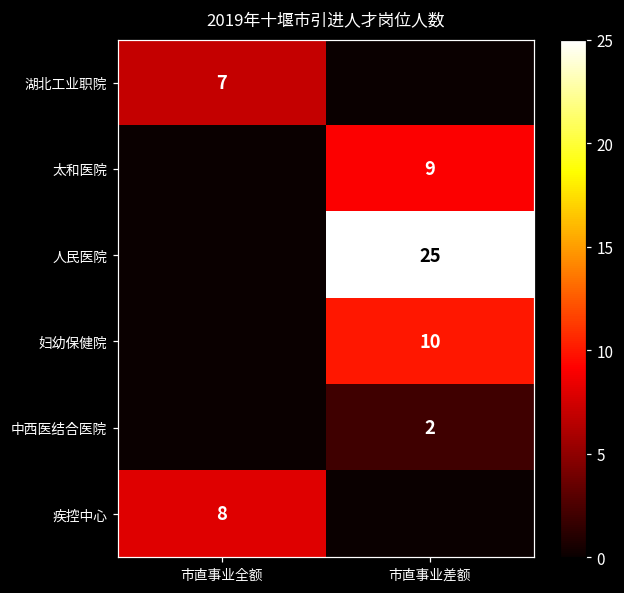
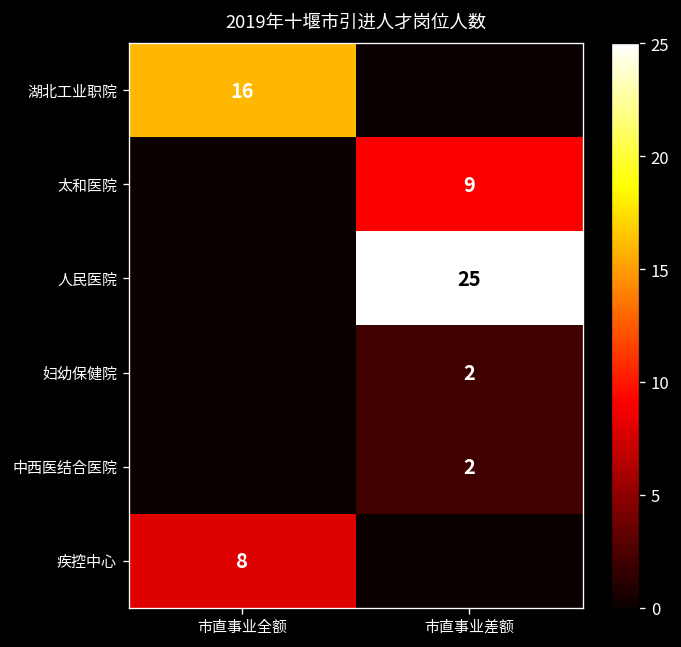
湖北工业职院, 市直事业全额: 7 -> 16
妇幼保健院, 市直事业差额: 10 -> 2
